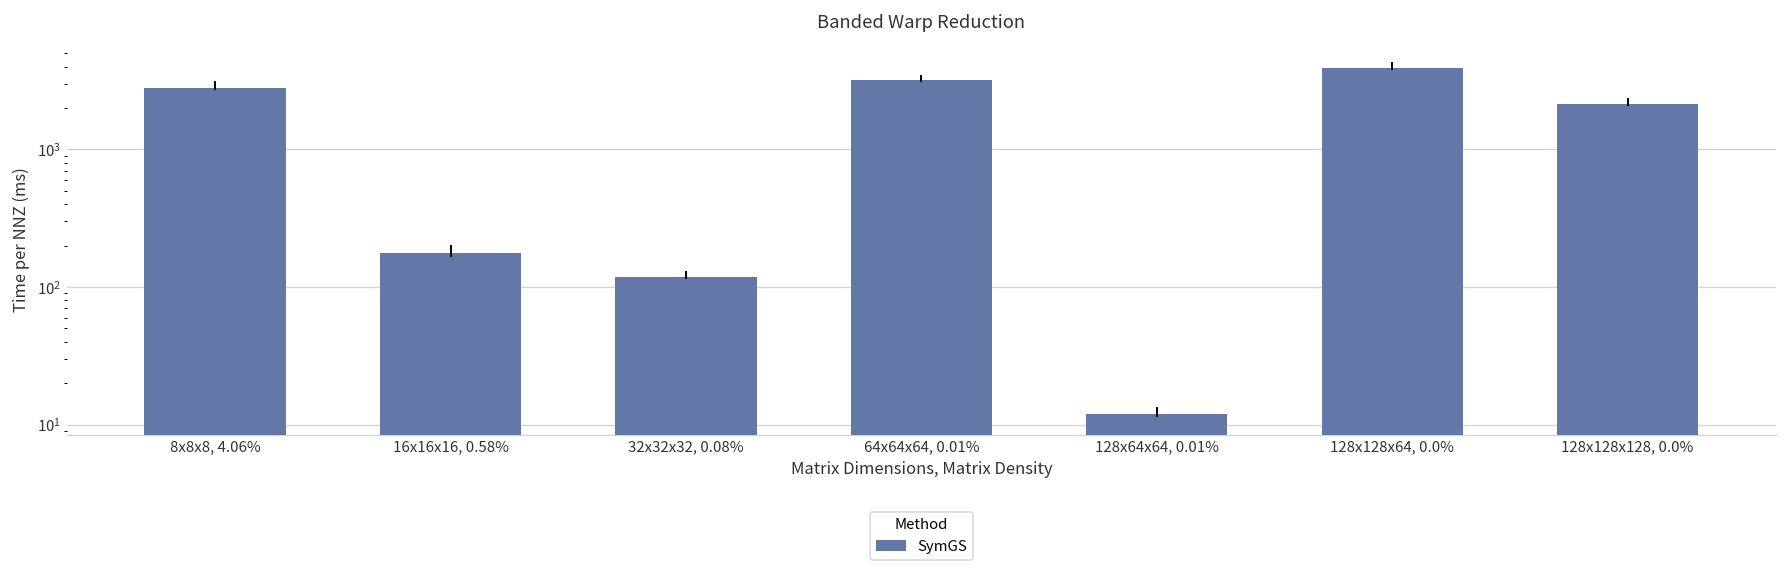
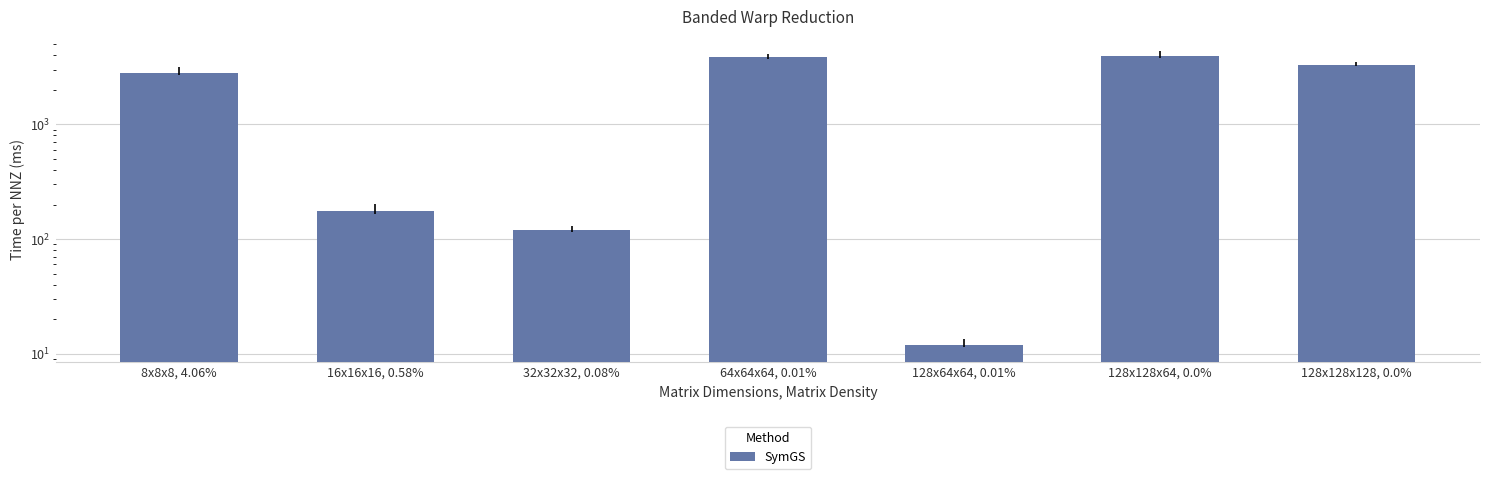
64x64x64, 0.01%: 3200 -> 3800
128x128x128, 0.0%: 2200 -> 3300
